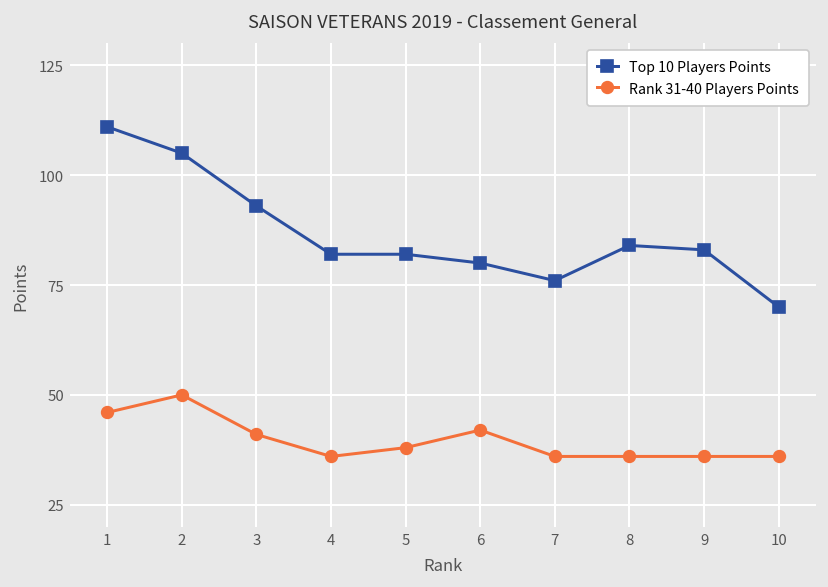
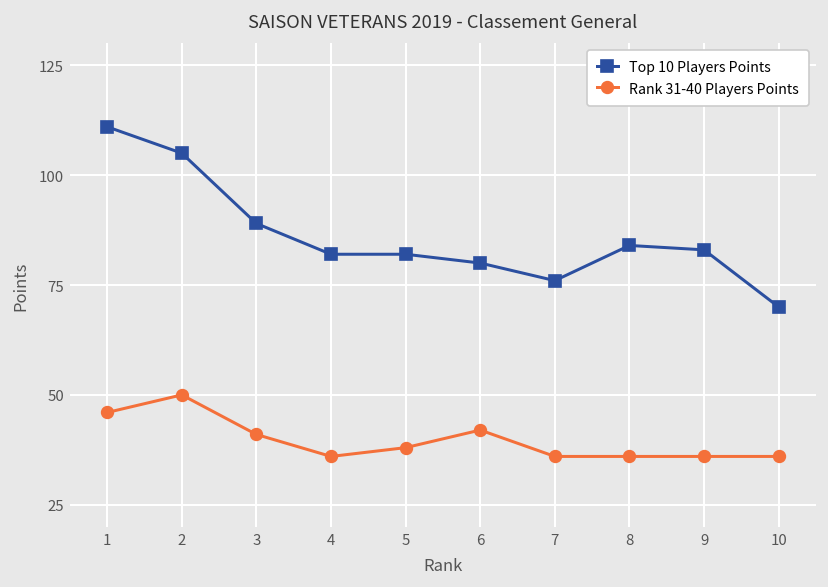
Top 10 Players Points, 3: 93 -> 89
